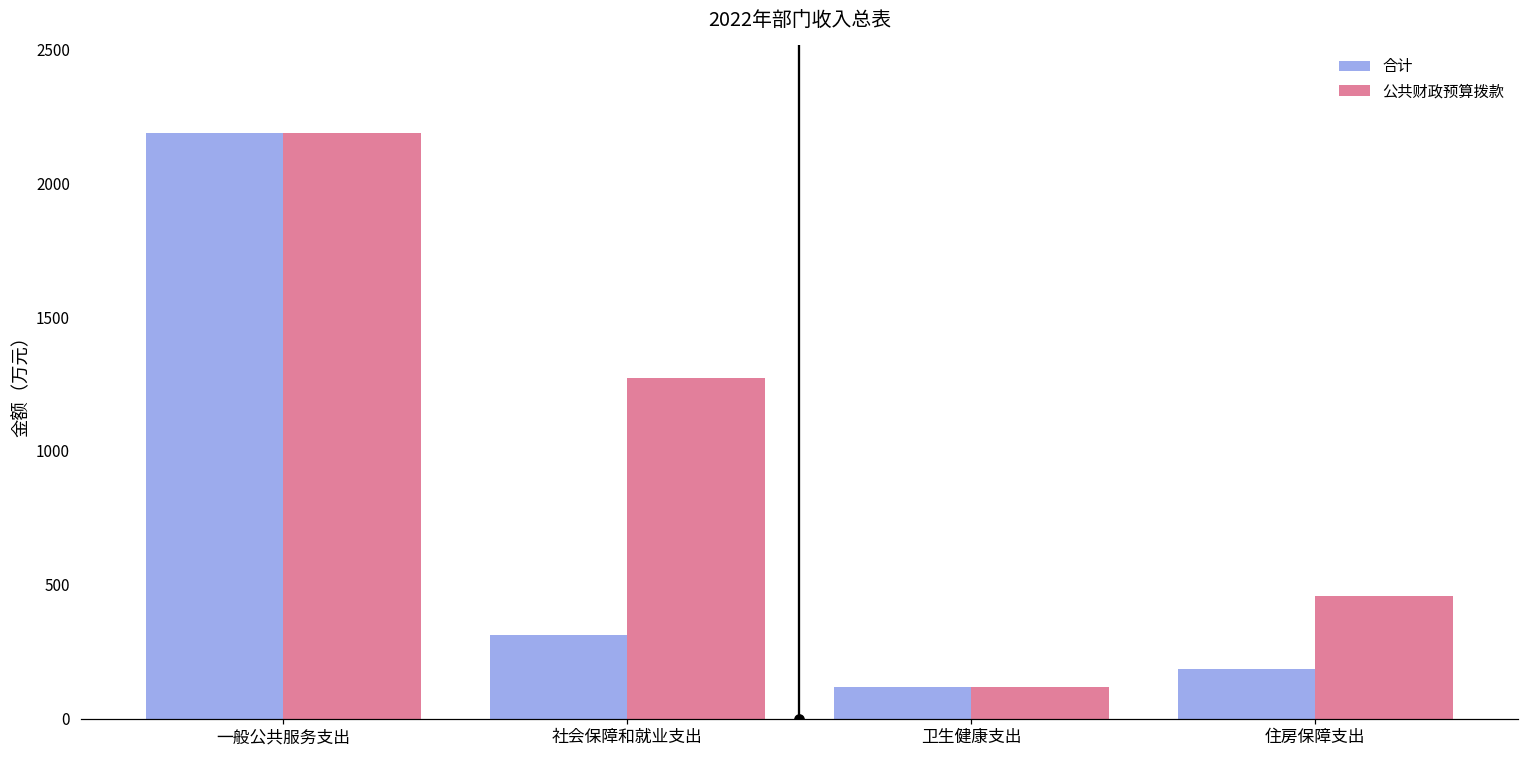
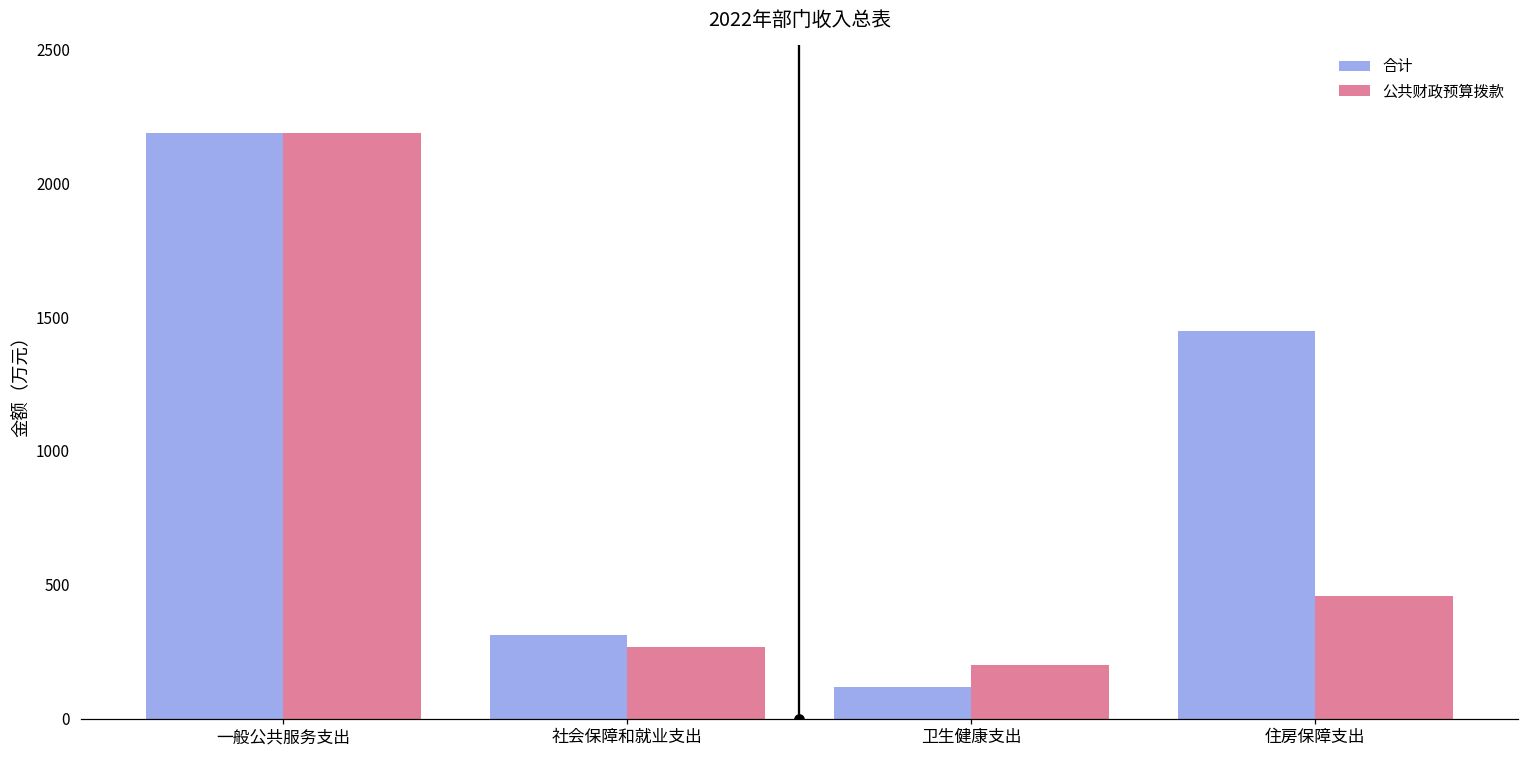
公共财政预算拨款, 社会保障和就业支出: 1270 -> 270
公共财政预算拨款, 卫生健康支出: 120 -> 200
合计, 住房保障支出: 180 -> 1450
